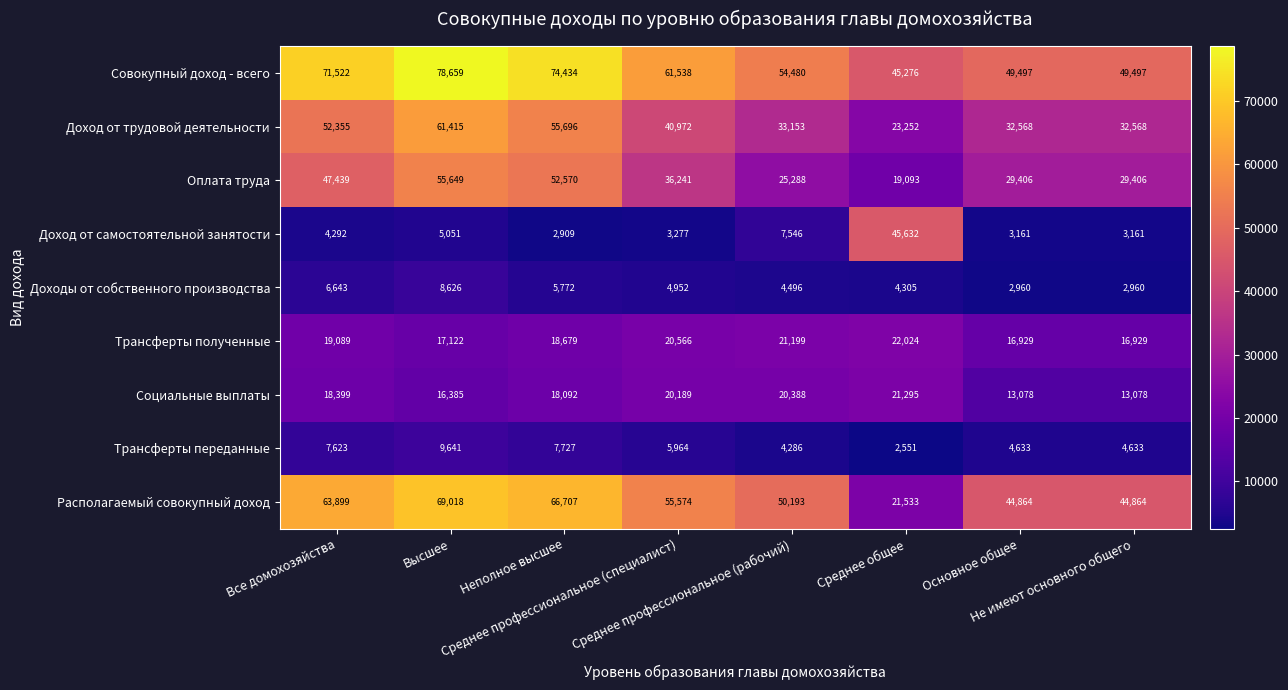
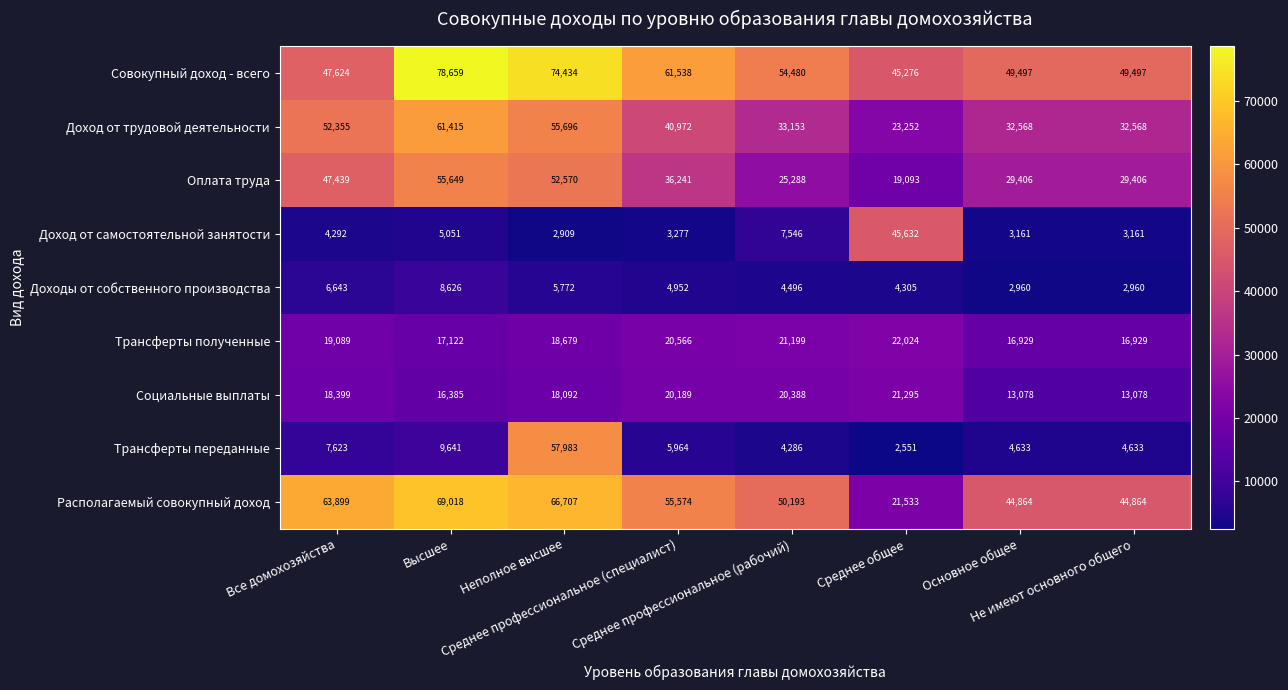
Совокупный доход - всего, Все домохозяйства: 71,522 -> 47,624
Трансферты переданные, Неполное высшее: 7,727 -> 57,983
